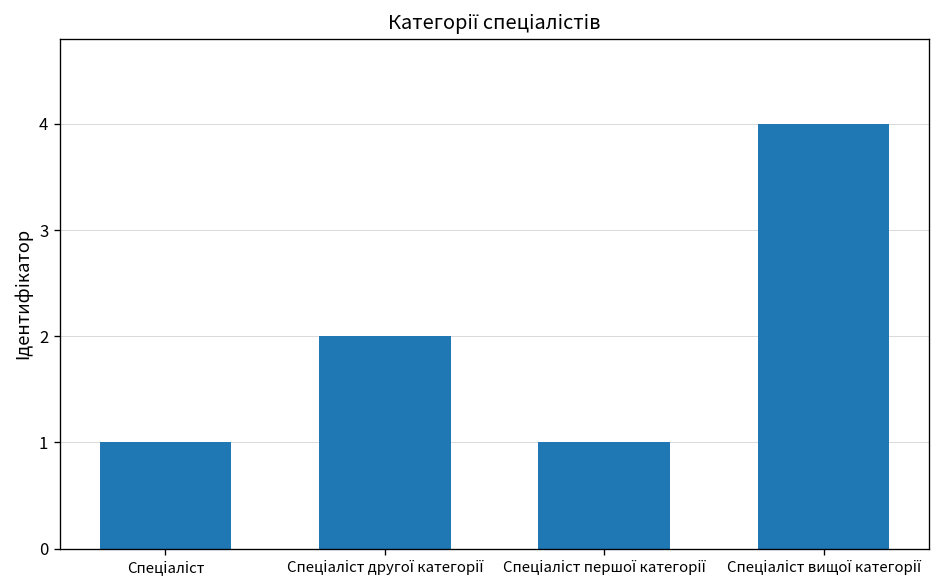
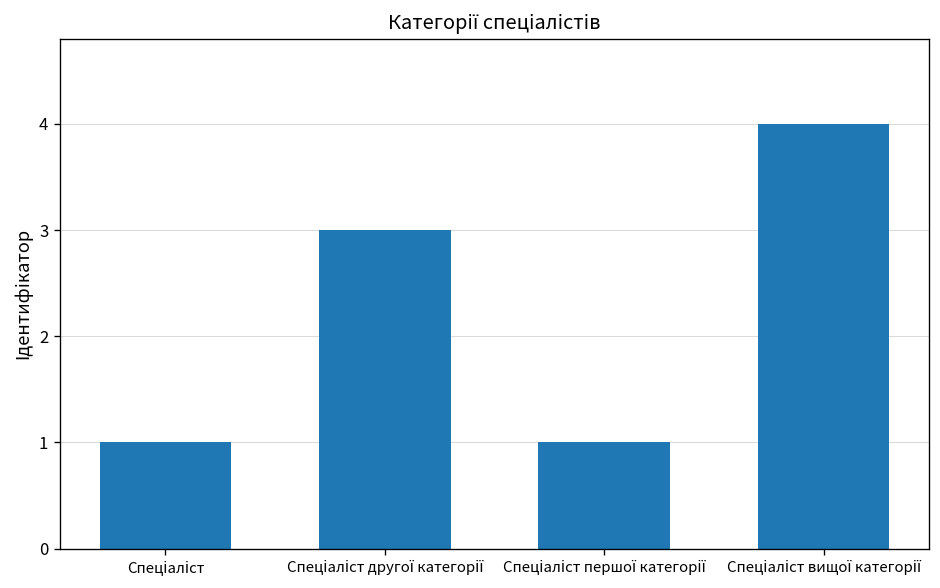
Спеціаліст другої категорії: 2 -> 3
